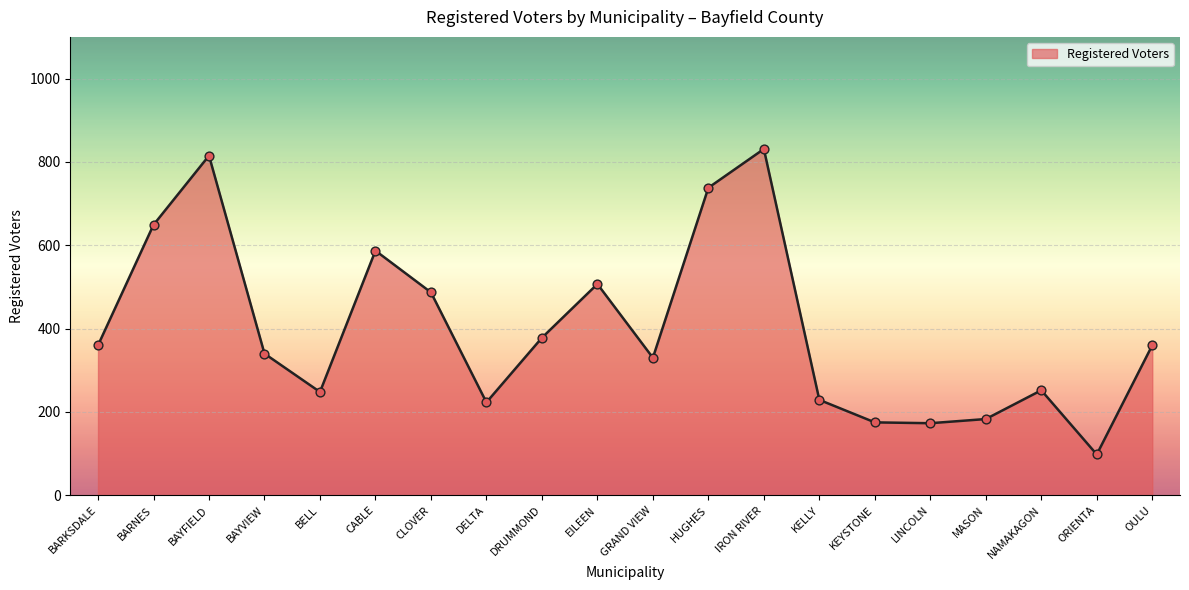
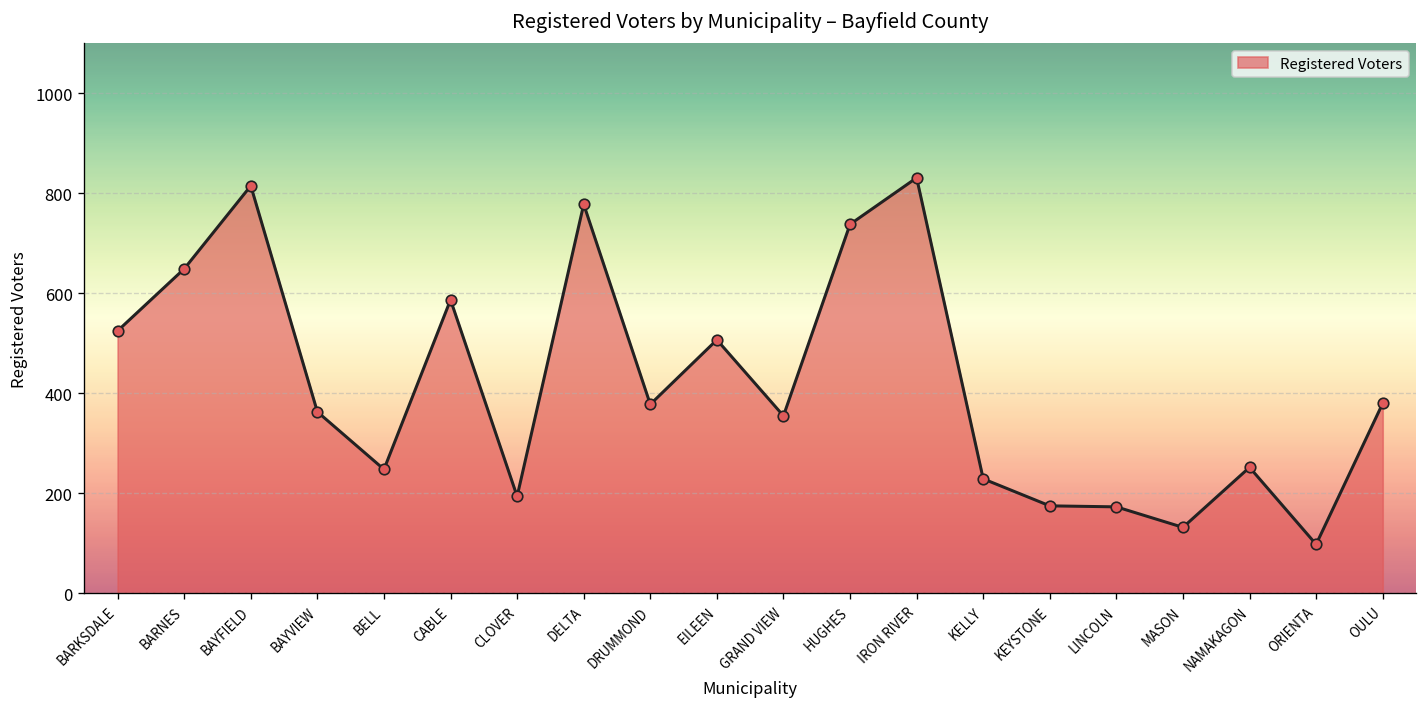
BARKSDALE: 360 -> 530
BAYVIEW: 340 -> 360
CLOVER: 490 -> 190
DELTA: 220 -> 780
GRAND VIEW: 330 -> 360
MASON: 180 -> 130
OULU: 360 -> 380
